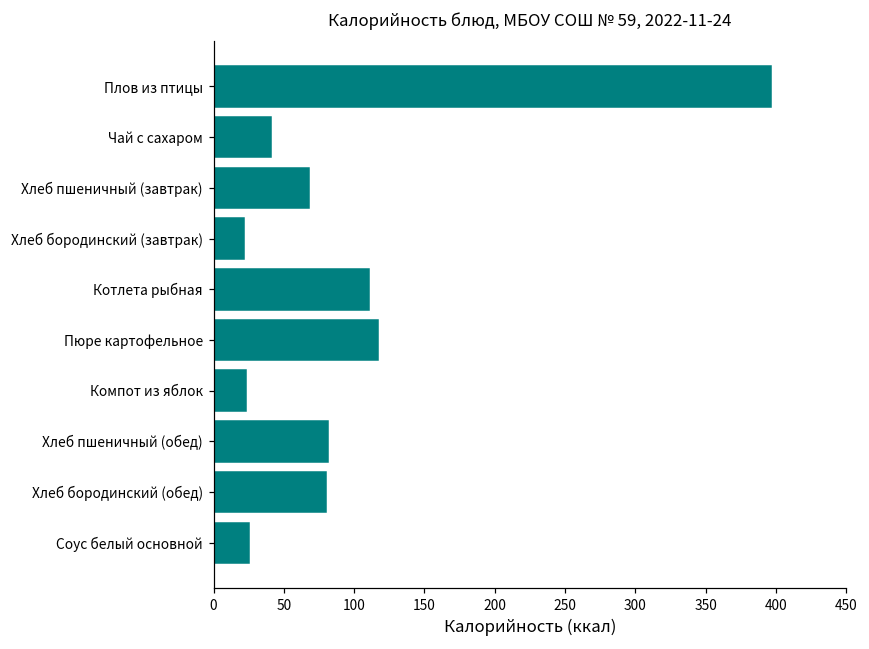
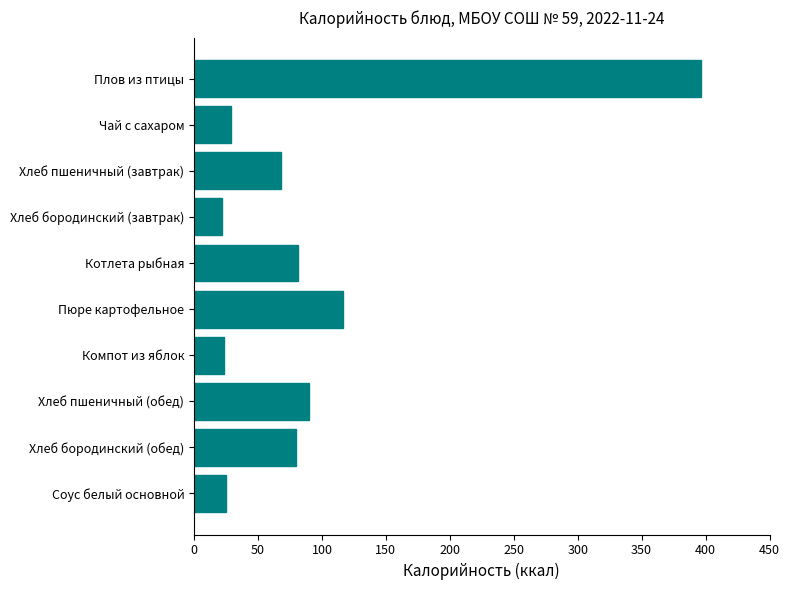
Чай с сахаром: 41 -> 29
Котлета рыбная: 110 -> 81
Хлеб пшеничный (обед): 82 -> 90
